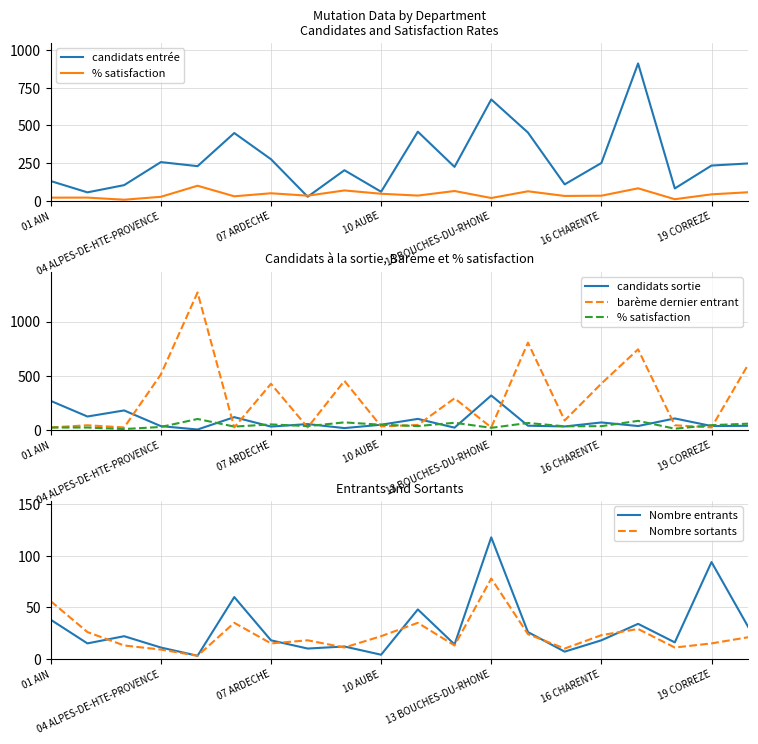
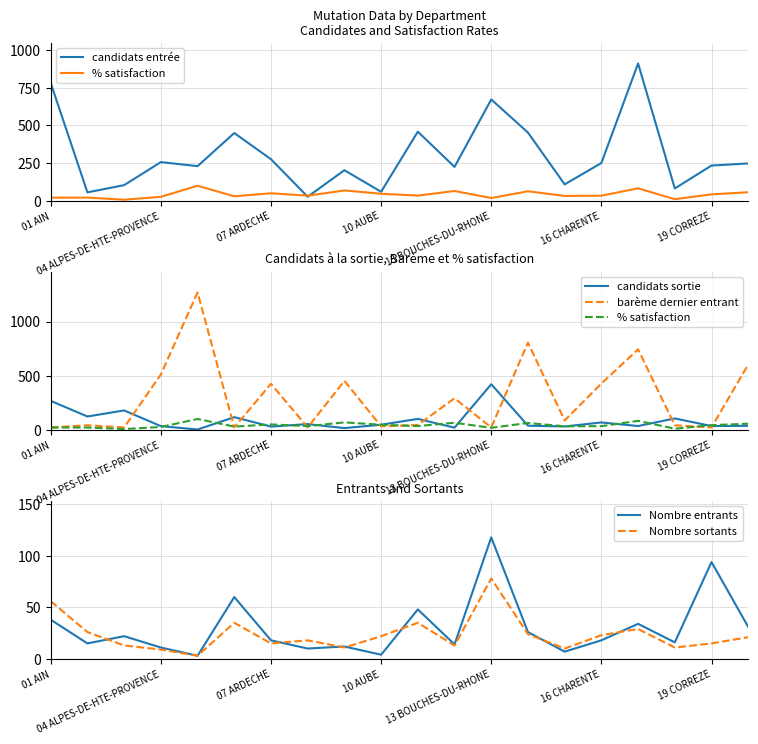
Mutation Data by Department Candidates and Satisfaction Rates, candidats entrée, 01 AIN: 130 -> 780
Candidats à la sortie, Barème et % satisfaction, candidats sortie, 13 BOUCHES-DU-RHONE: 320 -> 420
